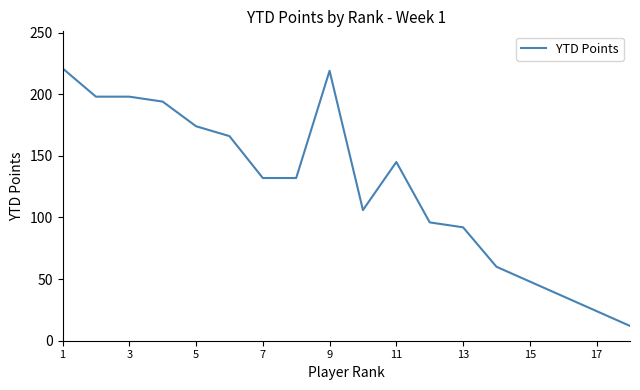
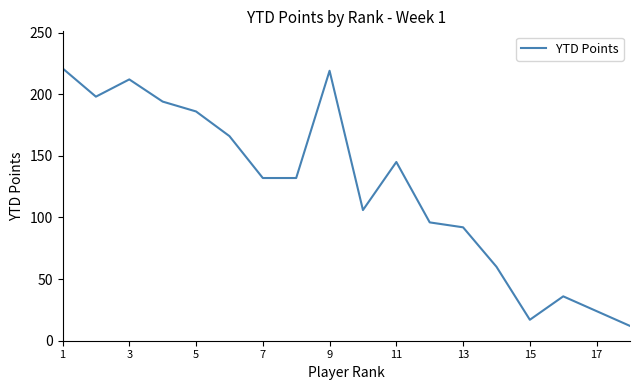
3: 198 -> 212
5: 174 -> 186
15: 48 -> 17
